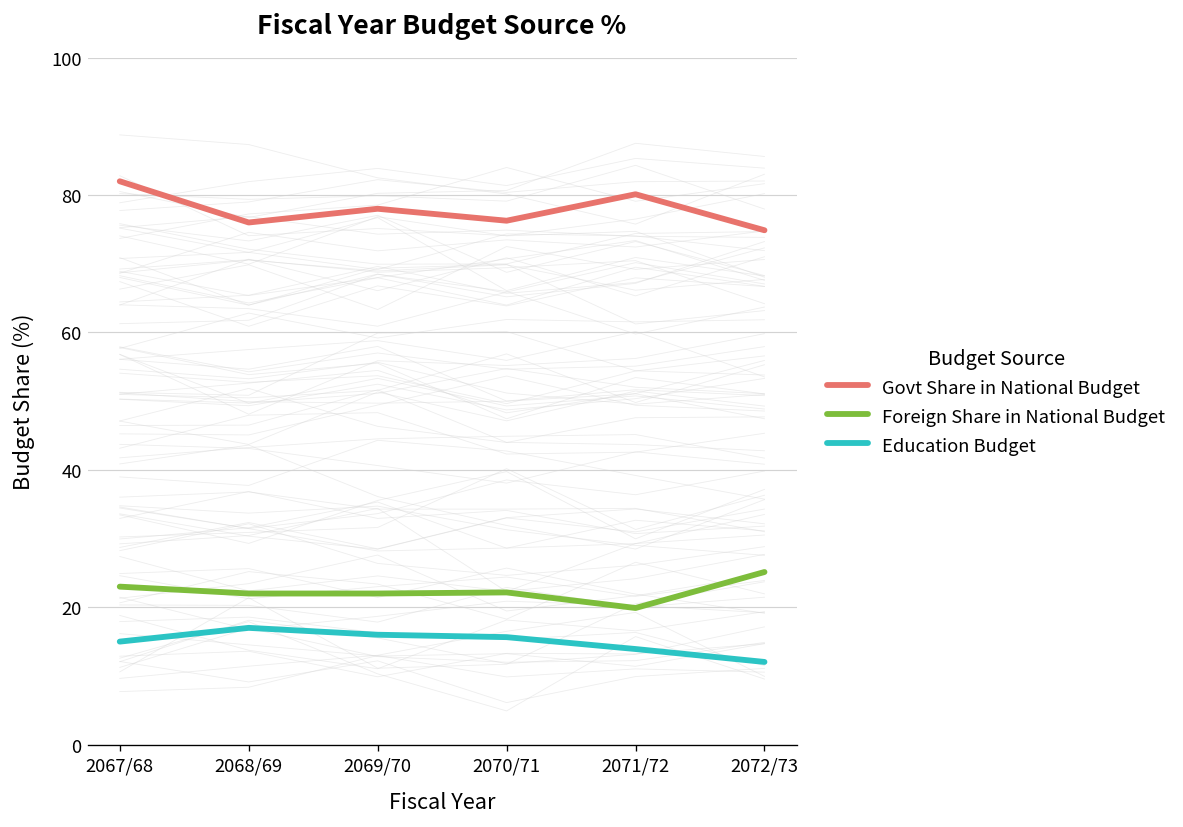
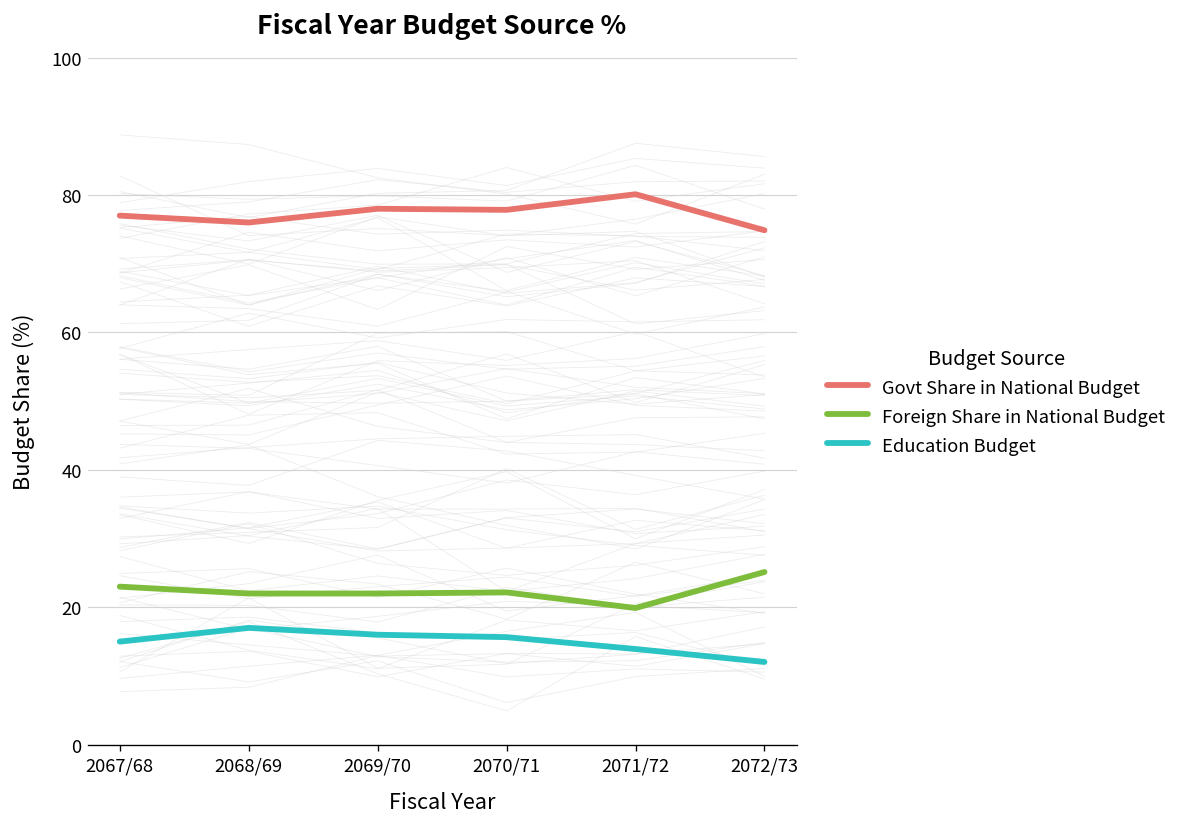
Govt Share in National Budget, 2067/68: 82 -> 77
Govt Share in National Budget, 2070/71: 76 -> 78
